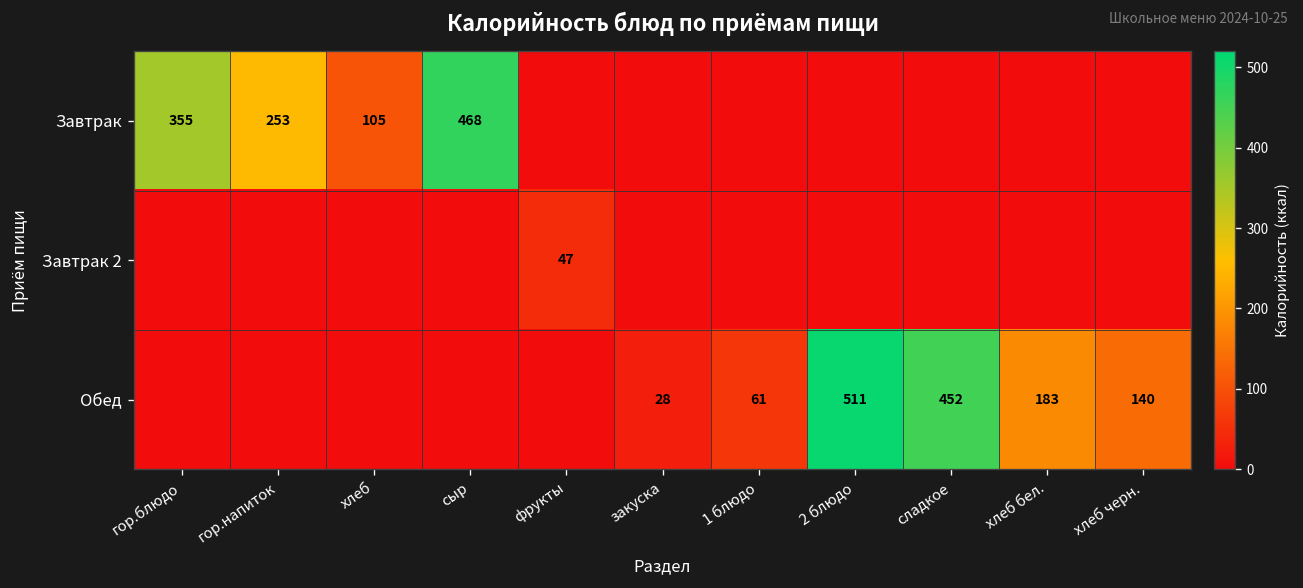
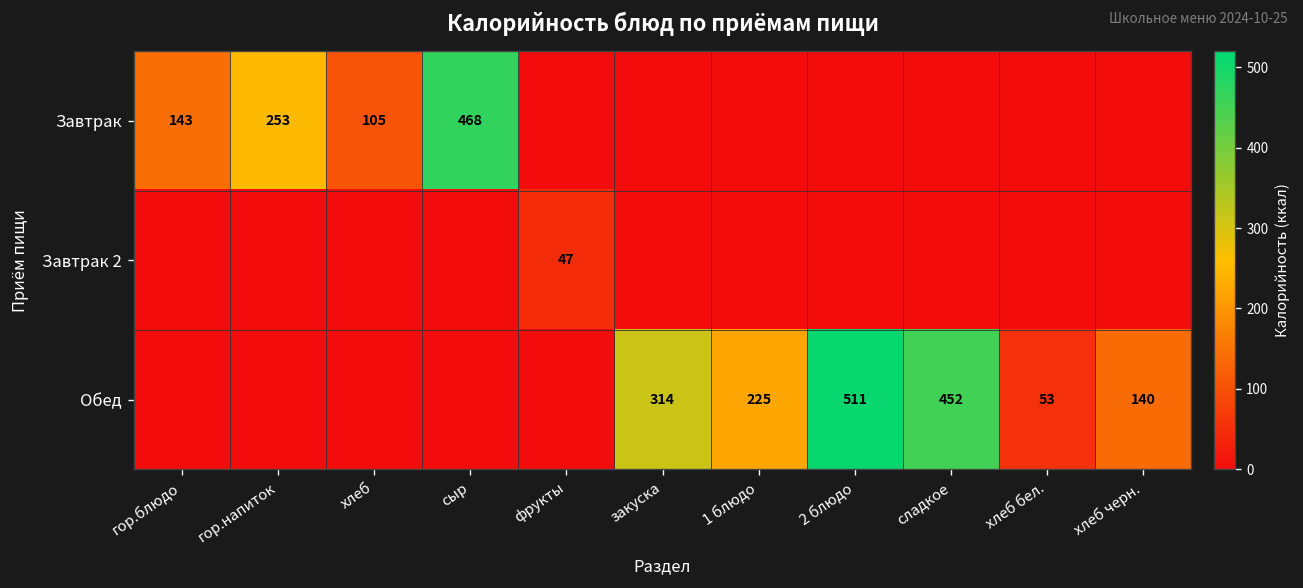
Завтрак, гор.блюдо: 355 -> 143
Обед, закуска: 28 -> 314
Обед, 1 блюдо: 61 -> 225
Обед, хлеб бел.: 183 -> 53
